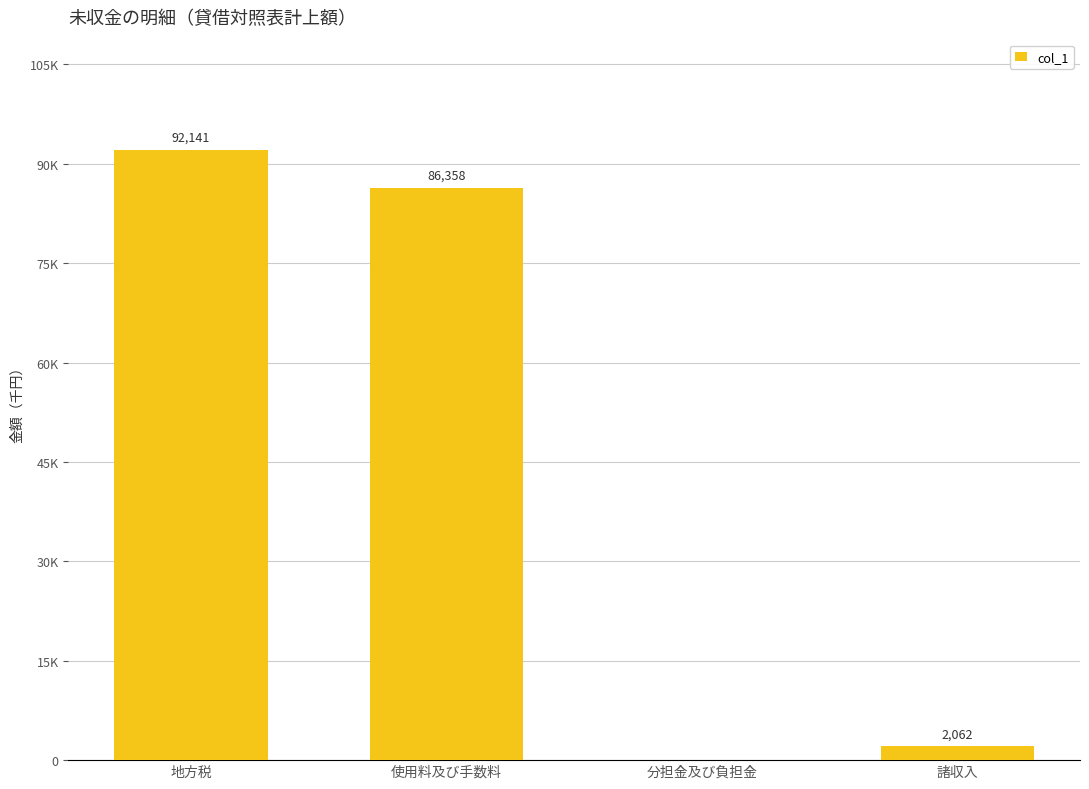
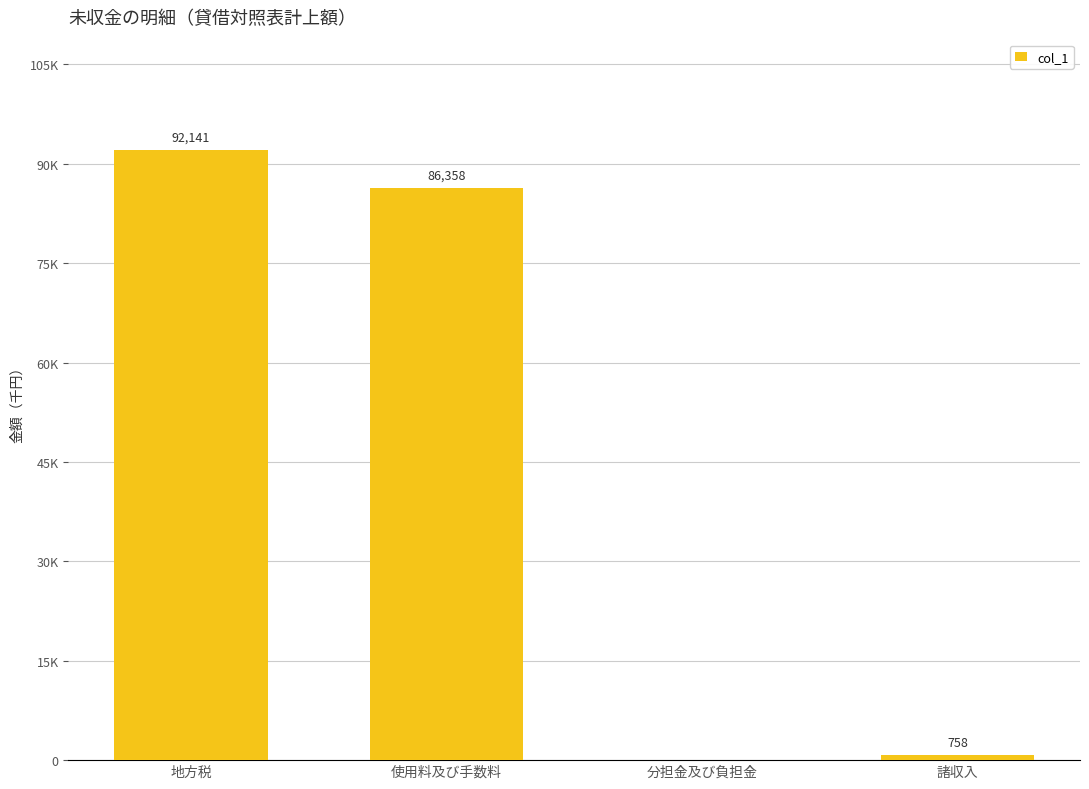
諸収入: 2,062 -> 758
